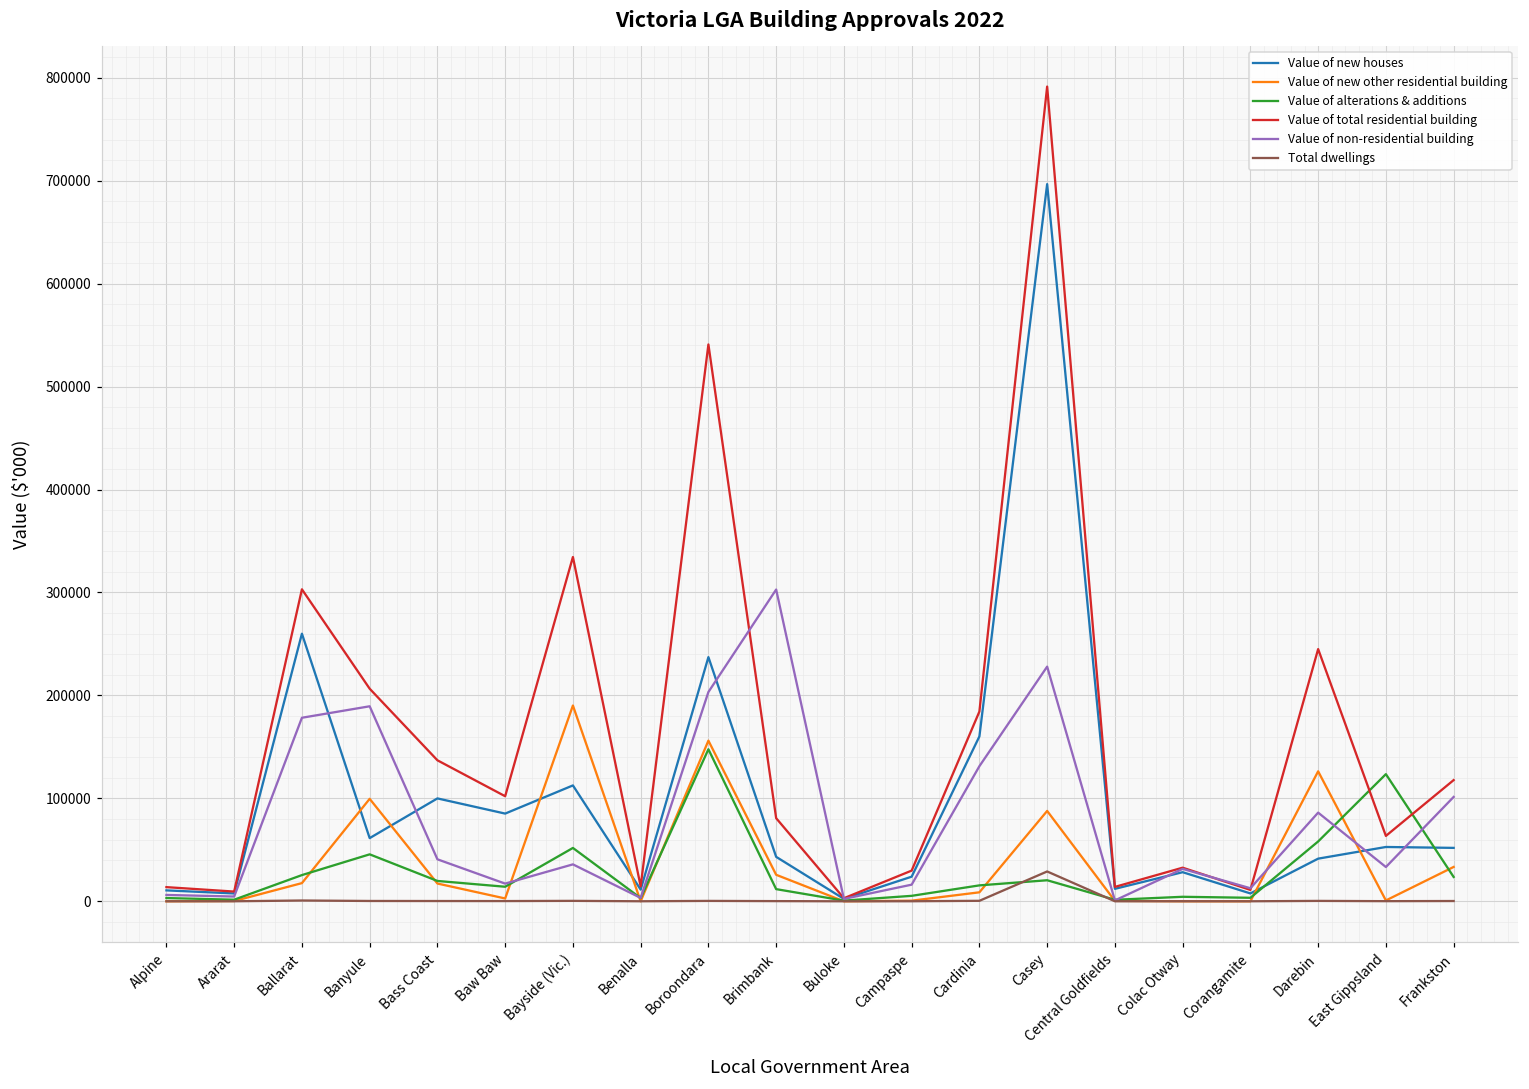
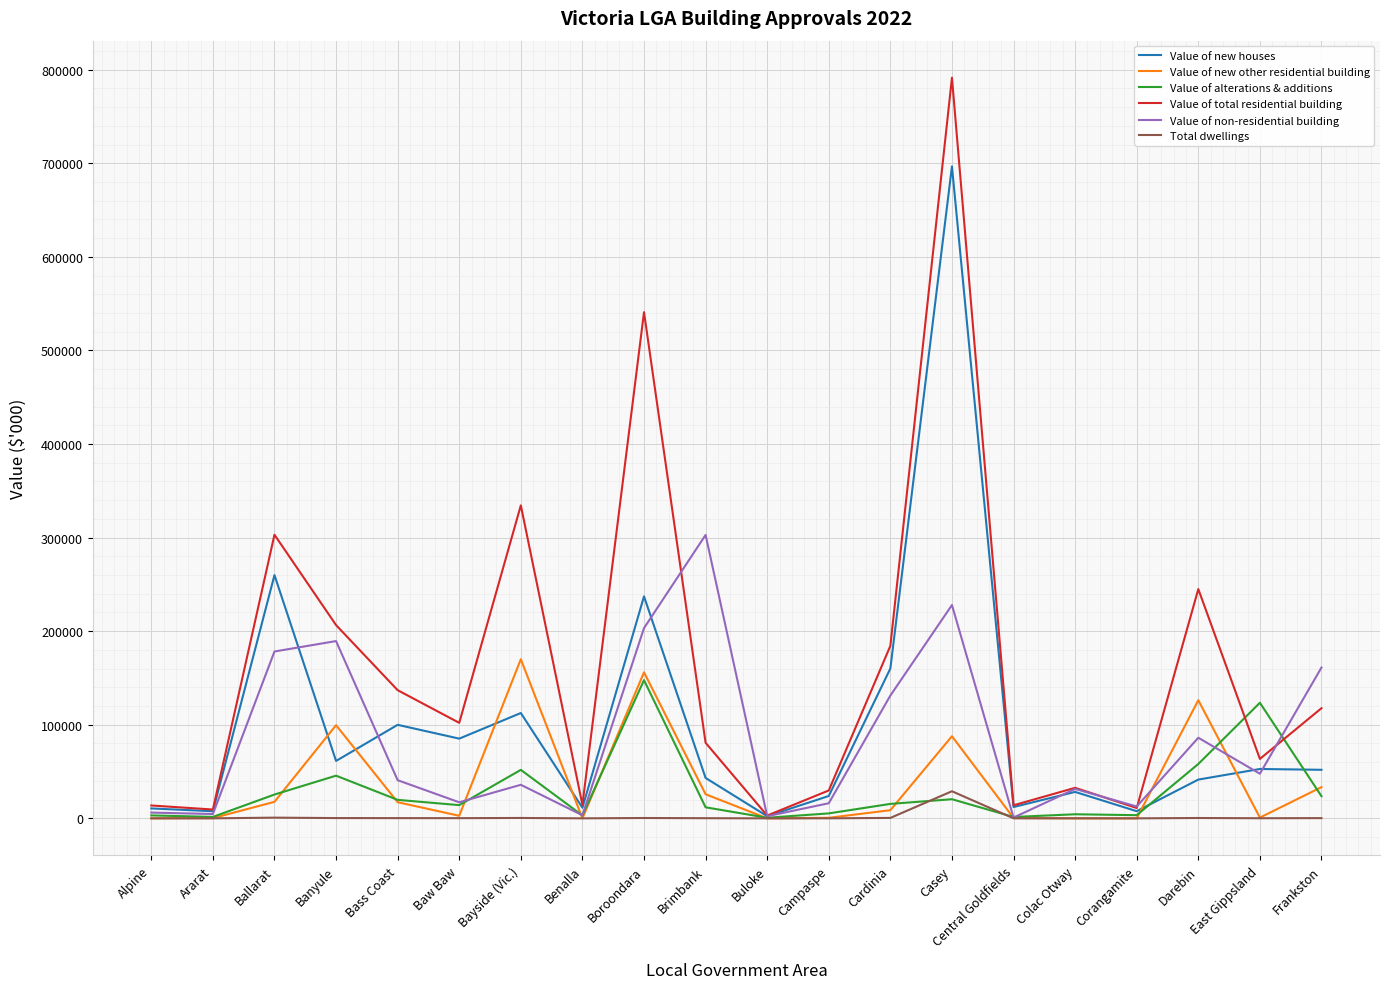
Value of new other residential building, Bayside (Vic.): 190000 -> 170000
Value of non-residential building, East Gippsland: 30000 -> 50000
Value of non-residential building, Frankston: 100000 -> 160000
